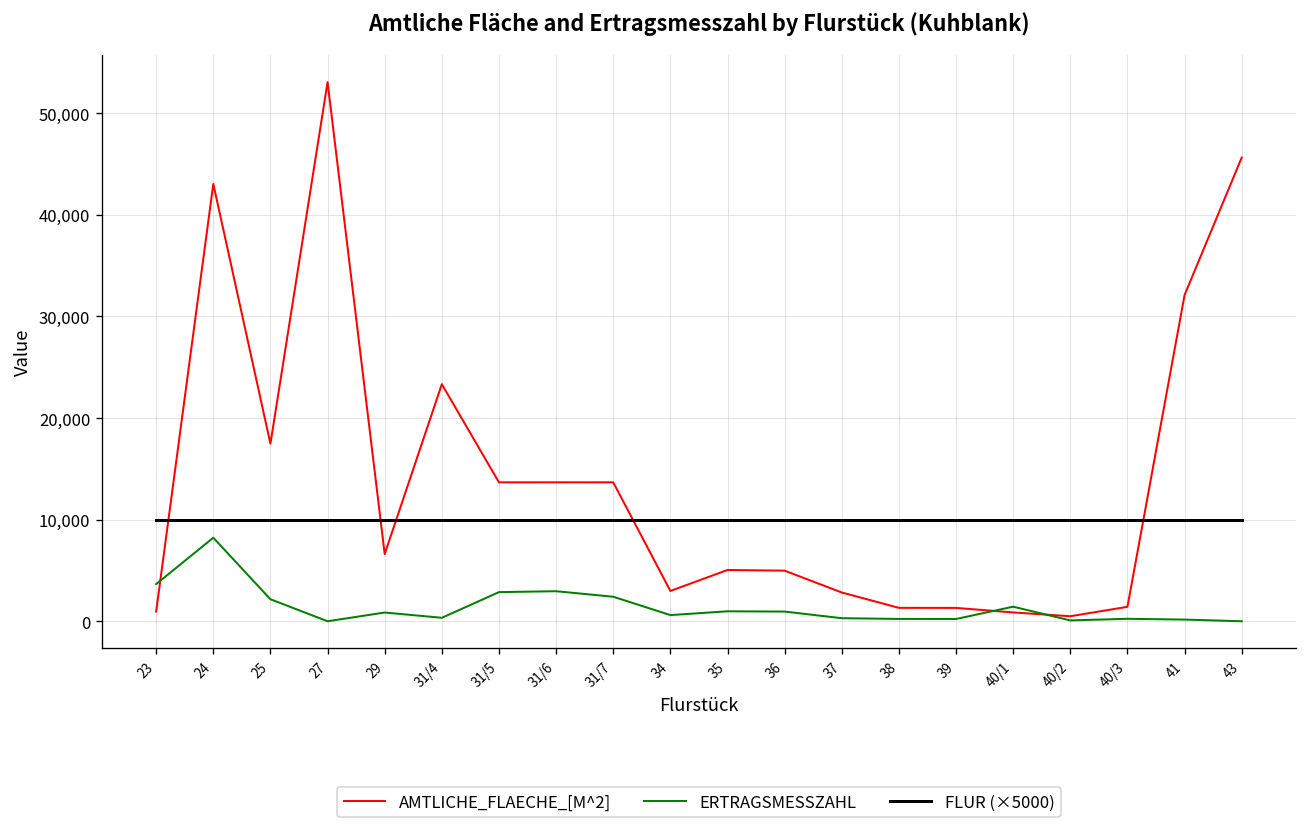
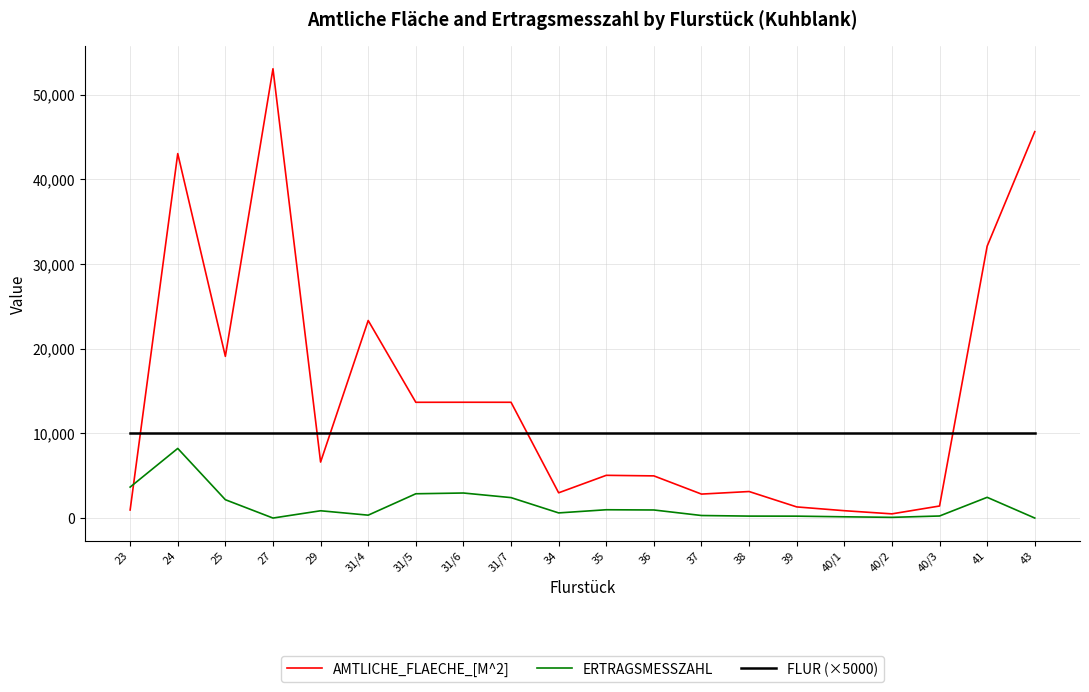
AMTLICHE_FLAECHE_[M^2], 25: 17,000 -> 19,000
AMTLICHE_FLAECHE_[M^2], 38: 1,000 -> 3,000
ERTRAGSMESSZAHL, 40/1: 1,000 -> 0
ERTRAGSMESSZAHL, 41: 0 -> 2,000
